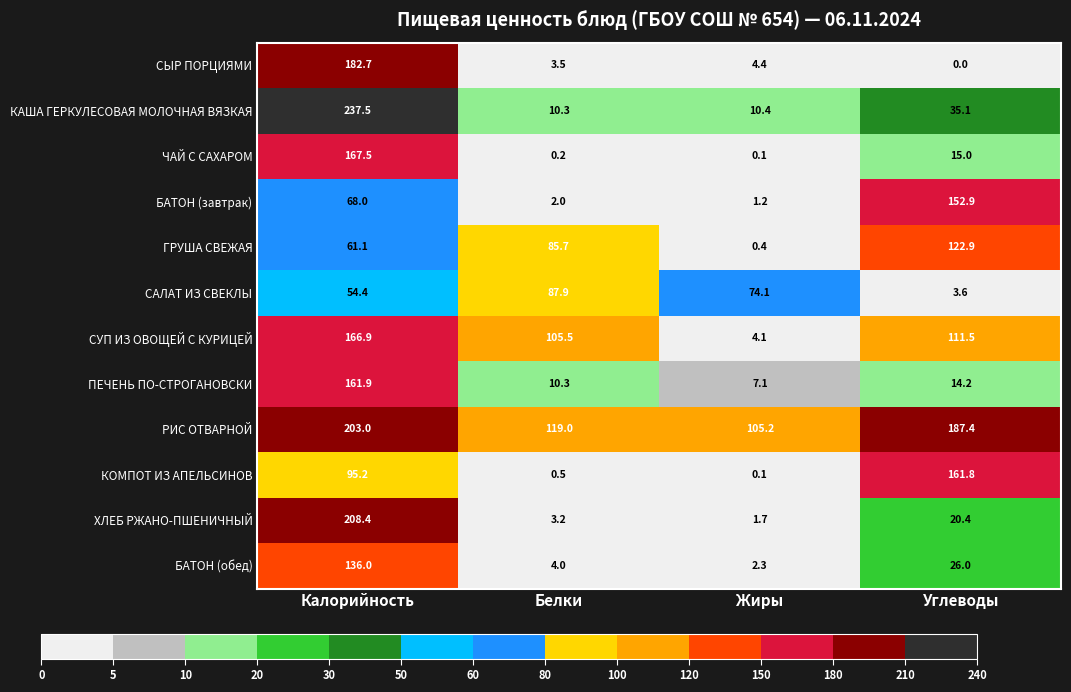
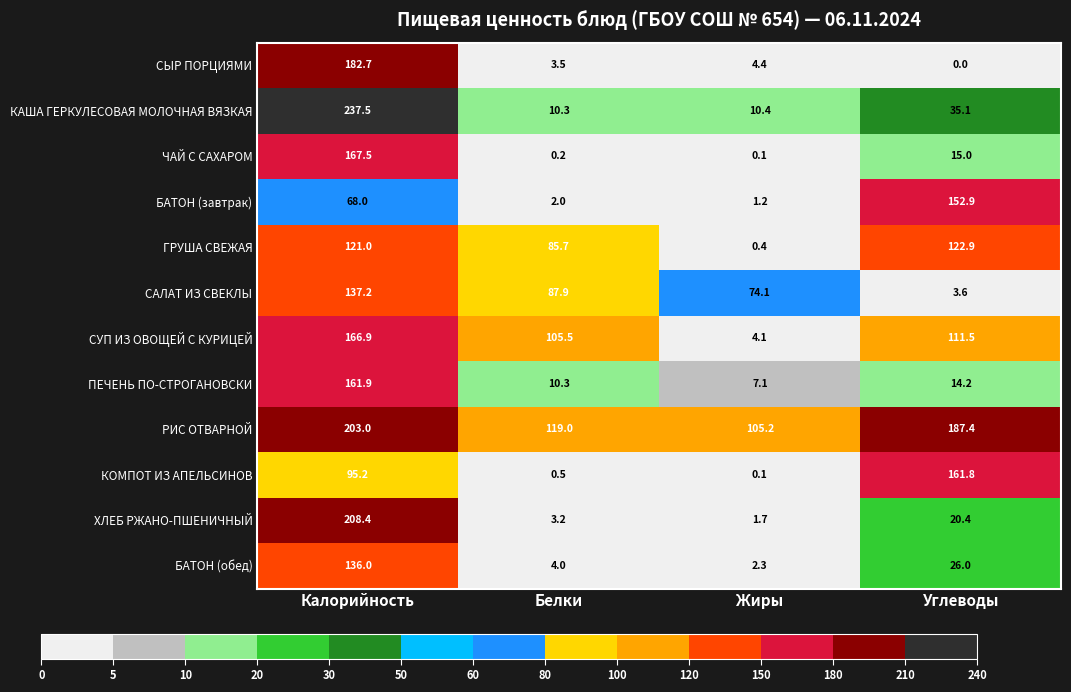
Пищевая ценность блюд (ГБОУ СОШ № 654) — 06.11.2024, ГРУША СВЕЖАЯ, Калорийность: 61.1 -> 121.0
Пищевая ценность блюд (ГБОУ СОШ № 654) — 06.11.2024, САЛАТ ИЗ СВЕКЛЫ, Калорийность: 54.4 -> 137.2
